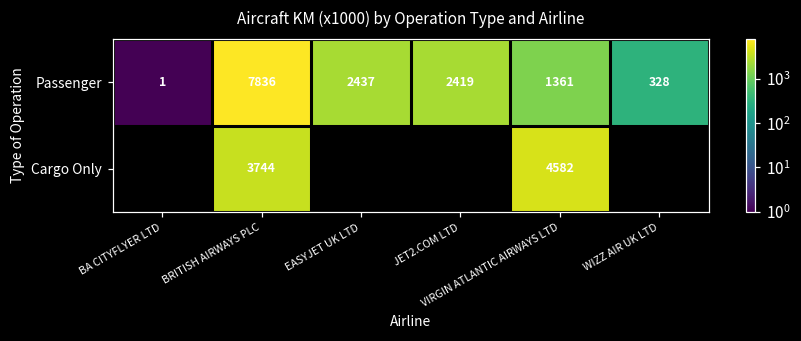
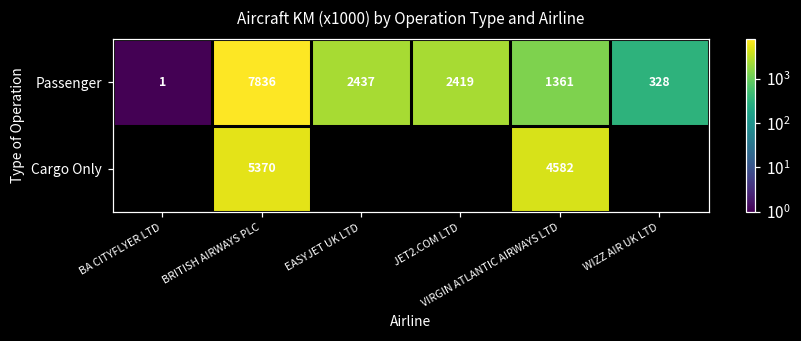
Cargo Only, BRITISH AIRWAYS PLC: 3744 -> 5370
